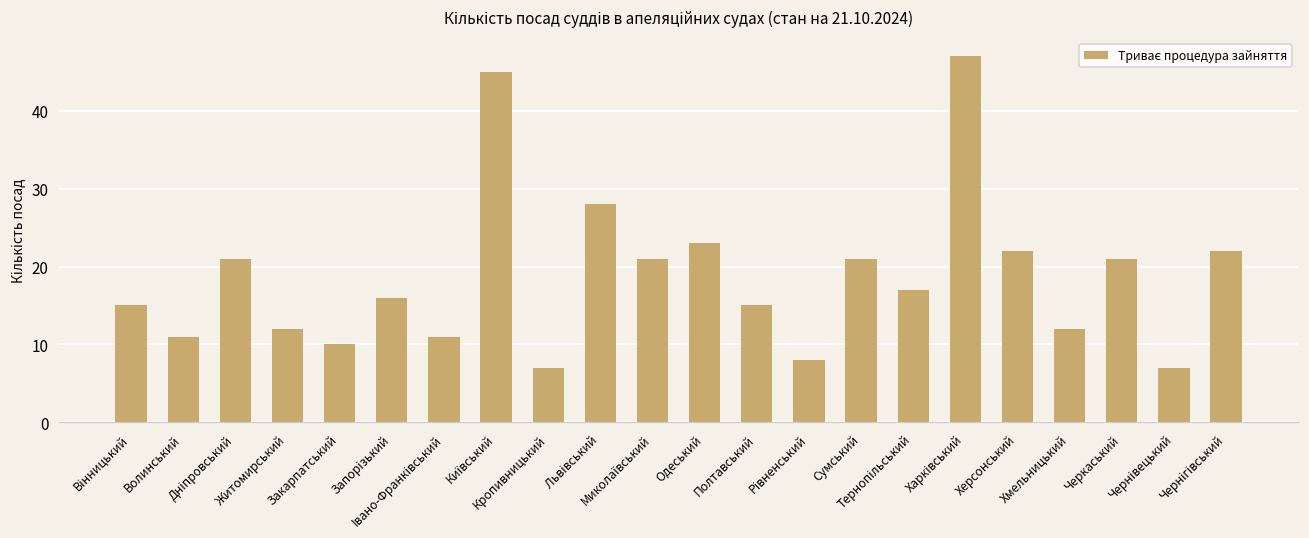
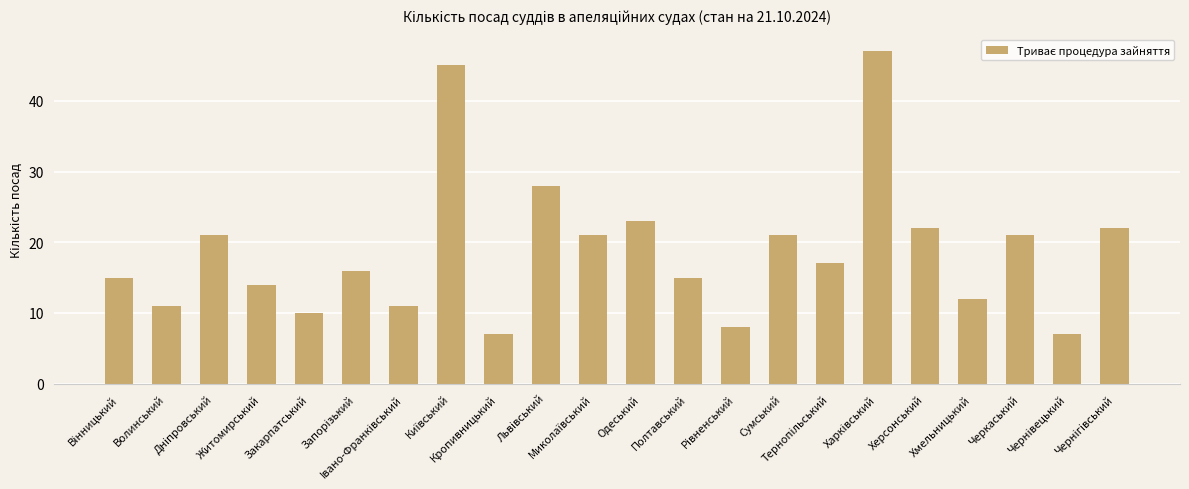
Житомирський: 12 -> 14
